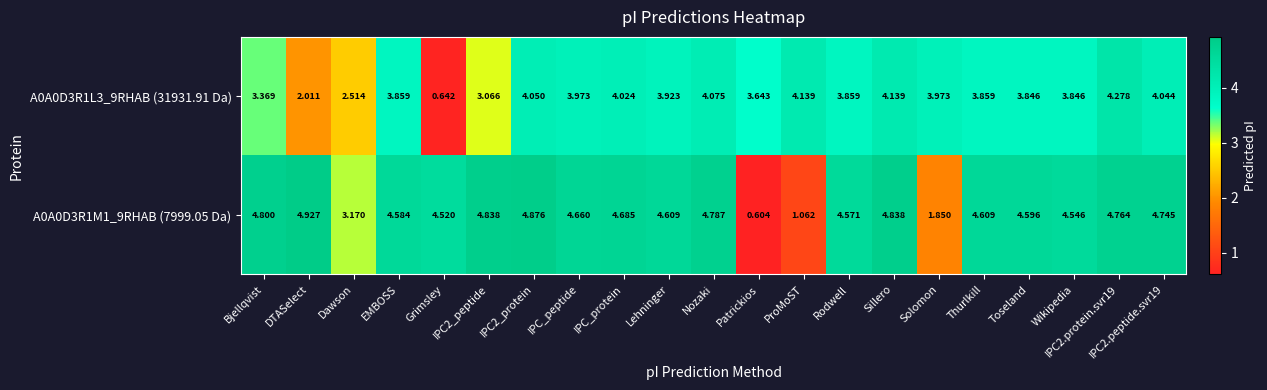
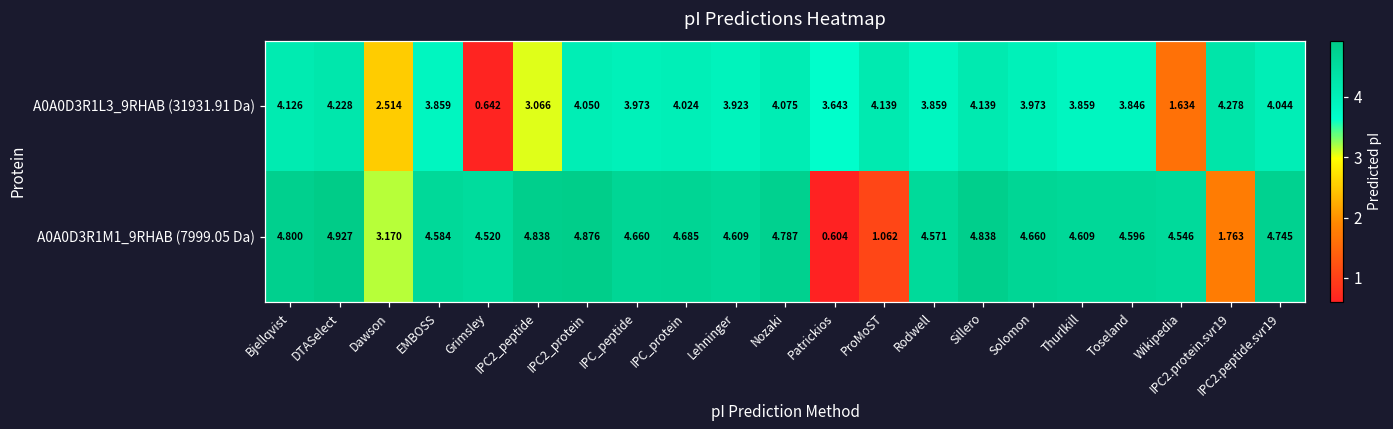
A0A0D3R1L3_9RHAB (31931.91 Da), Bjellqvist: 3.369 -> 4.126
A0A0D3R1L3_9RHAB (31931.91 Da), DTASelect: 2.011 -> 4.228
A0A0D3R1L3_9RHAB (31931.91 Da), Wikipedia: 3.846 -> 1.634
A0A0D3R1M1_9RHAB (7999.05 Da), Solomon: 1.850 -> 4.660
A0A0D3R1M1_9RHAB (7999.05 Da), IPC2.protein.svr19: 4.764 -> 1.763
